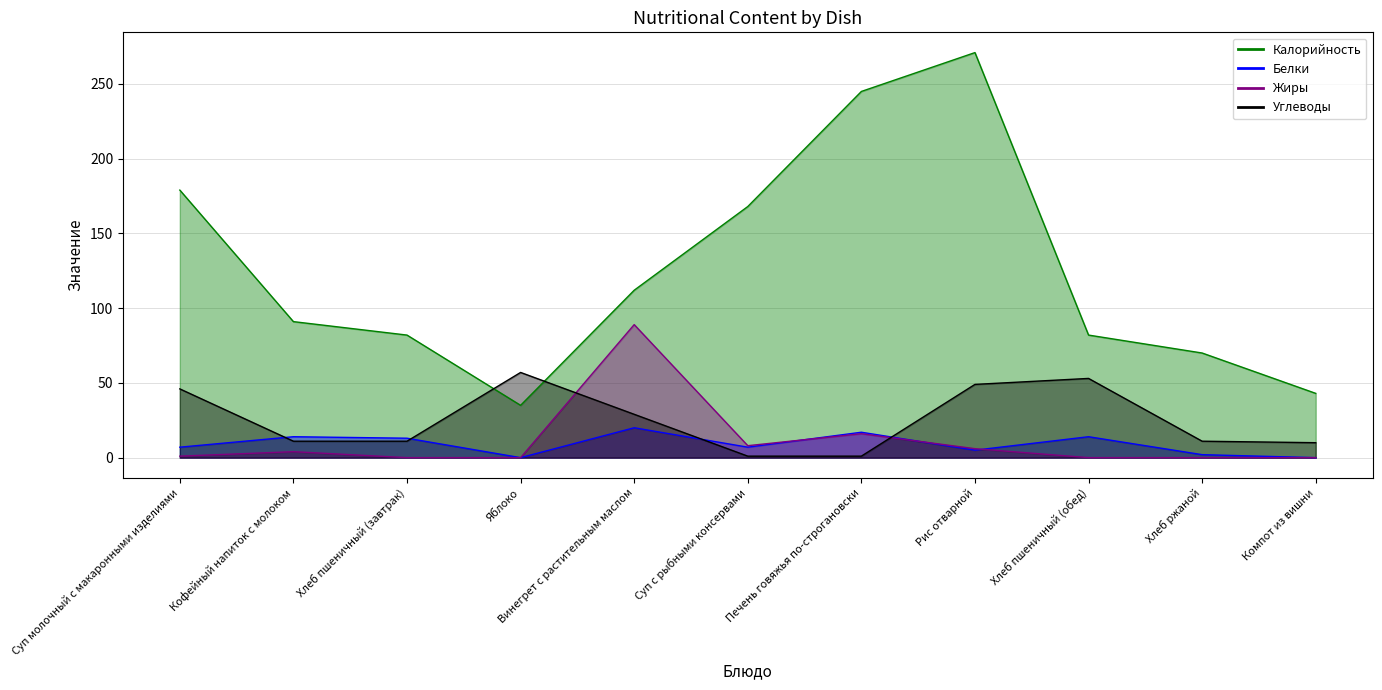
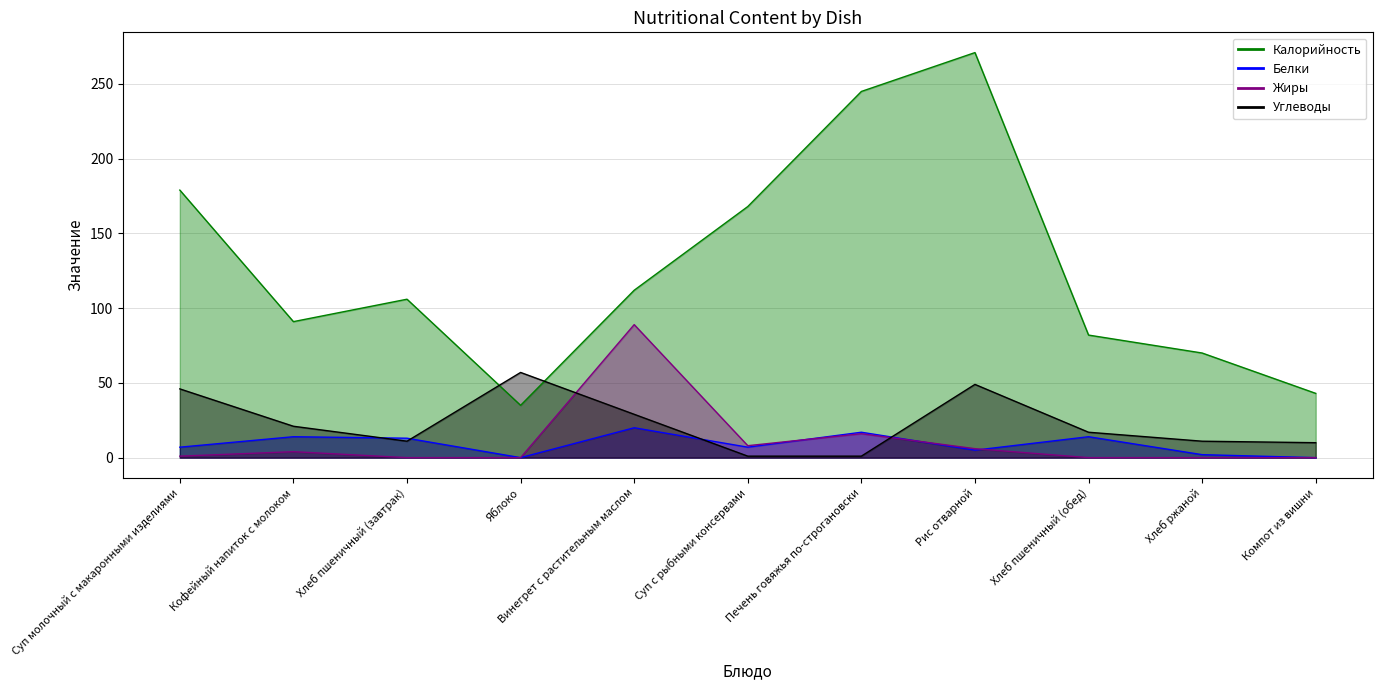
Углеводы, Кофейный напиток с молоком: 11 -> 21
Калорийность, Хлеб пшеничный (завтрак): 82 -> 106
Углеводы, Хлеб пшеничный (обед): 53 -> 17
